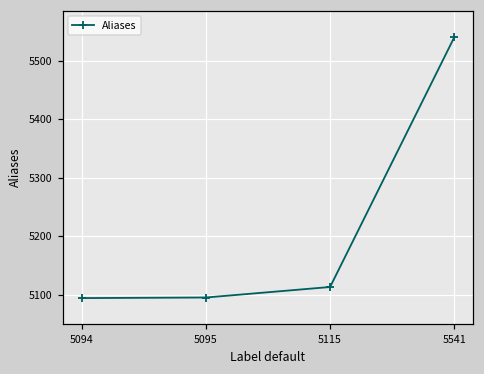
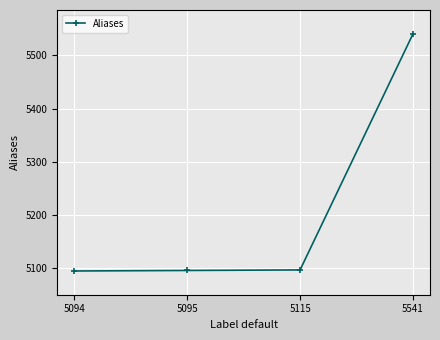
5115: 5110 -> 5100
